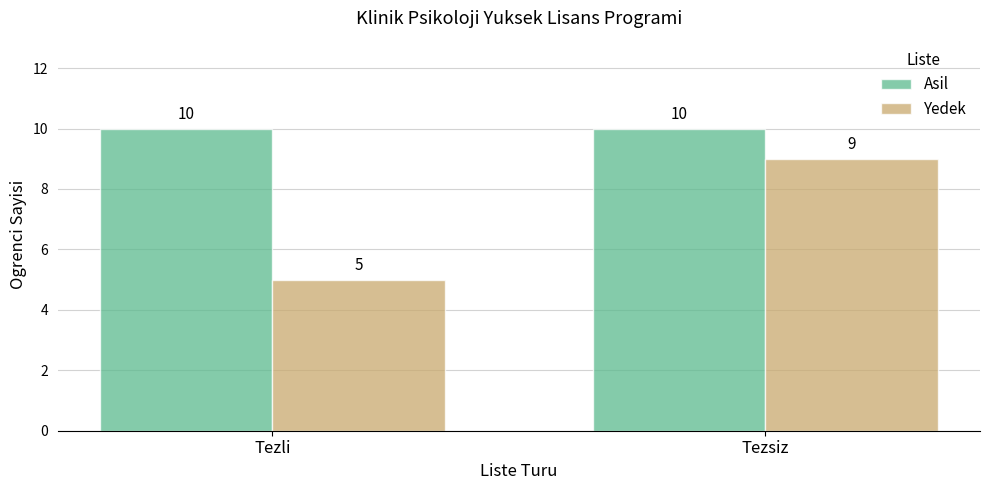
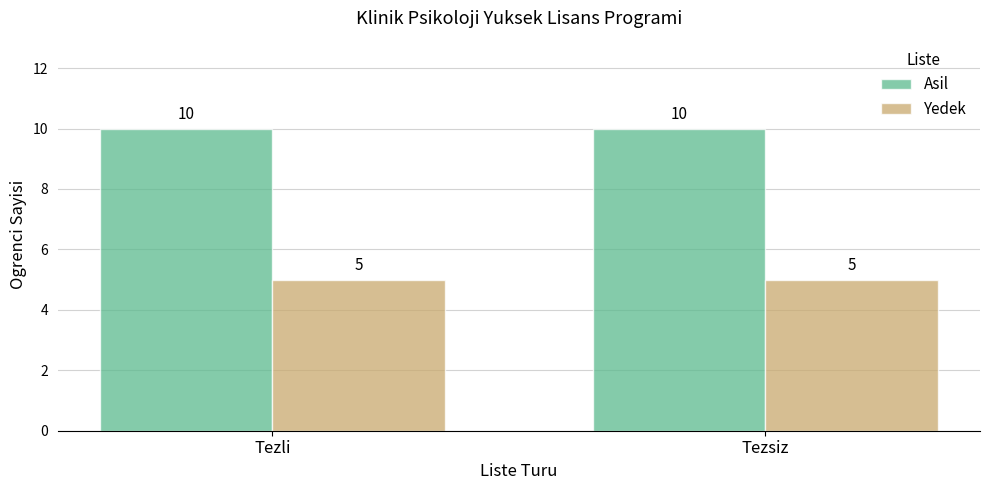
Yedek, Tezsiz: 9 -> 5
